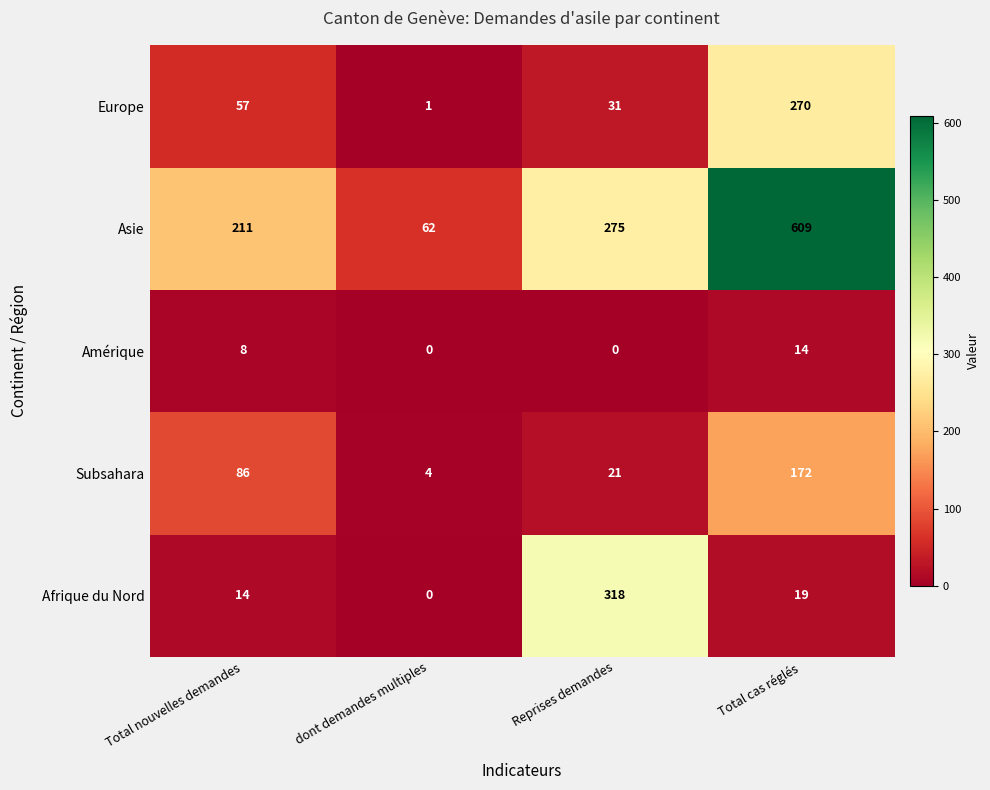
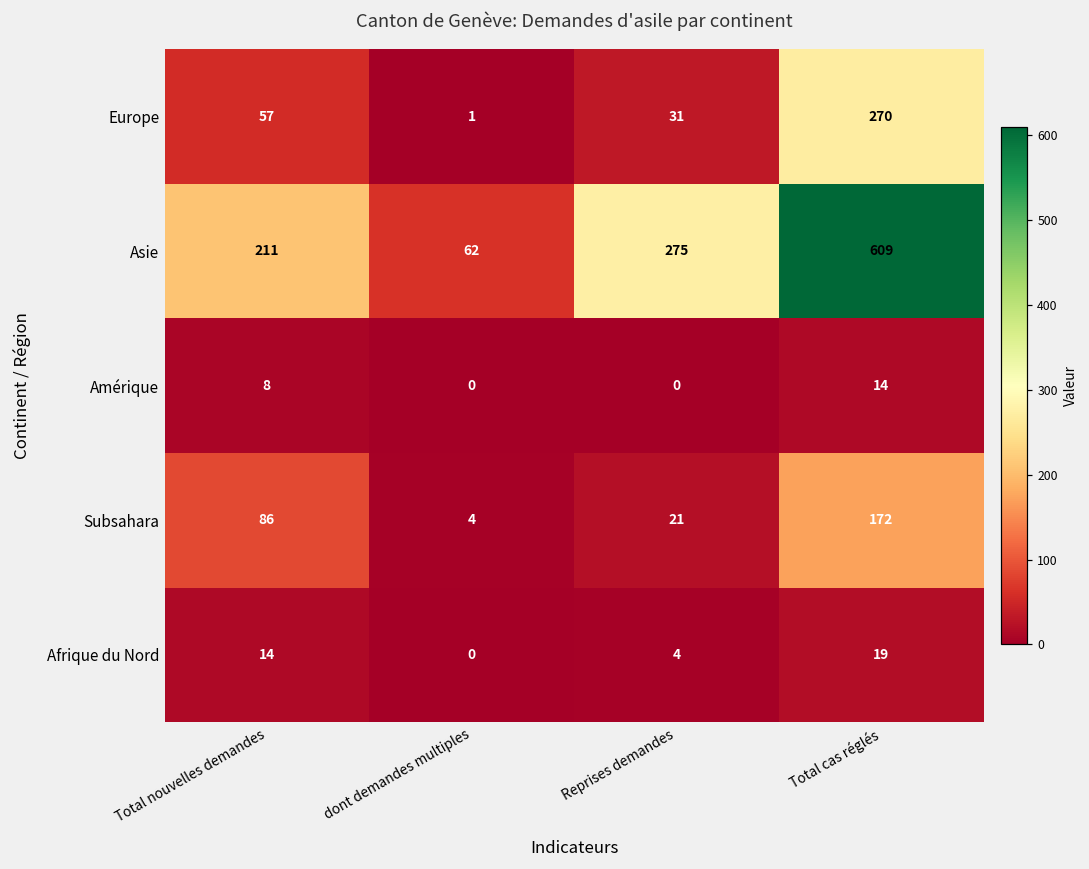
Afrique du Nord, Reprises demandes: 318 -> 4
